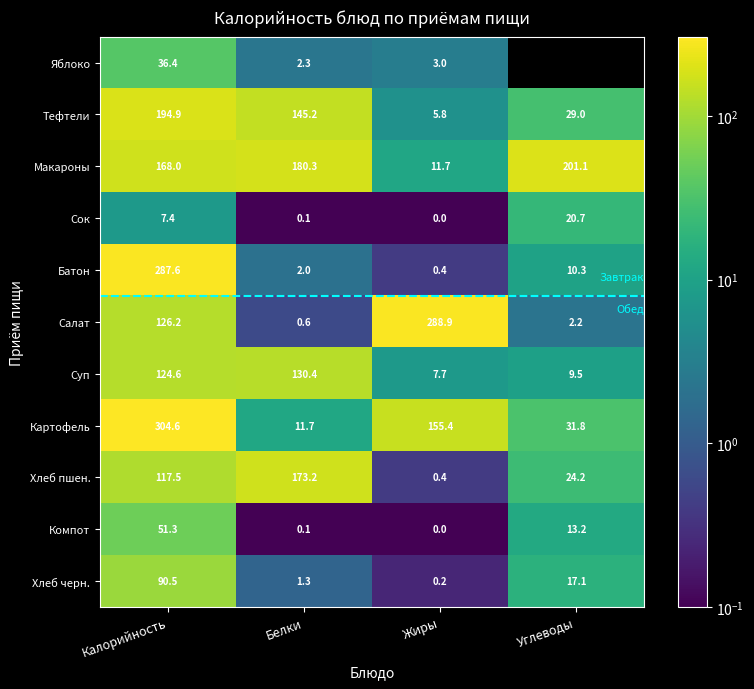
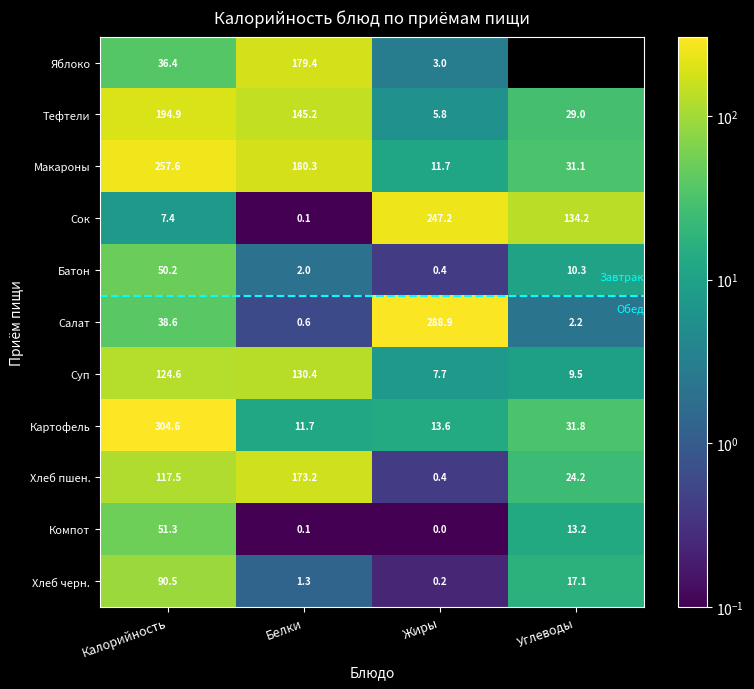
Яблоко, Белки: 2.3 -> 179.4
Макароны, Калорийность: 168.0 -> 257.6
Макароны, Углеводы: 201.1 -> 31.1
Сок, Жиры: 0.0 -> 247.2
Сок, Углеводы: 20.7 -> 134.2
Батон, Калорийность: 287.6 -> 50.2
Салат, Калорийность: 126.2 -> 38.6
Картофель, Жиры: 155.4 -> 13.6
